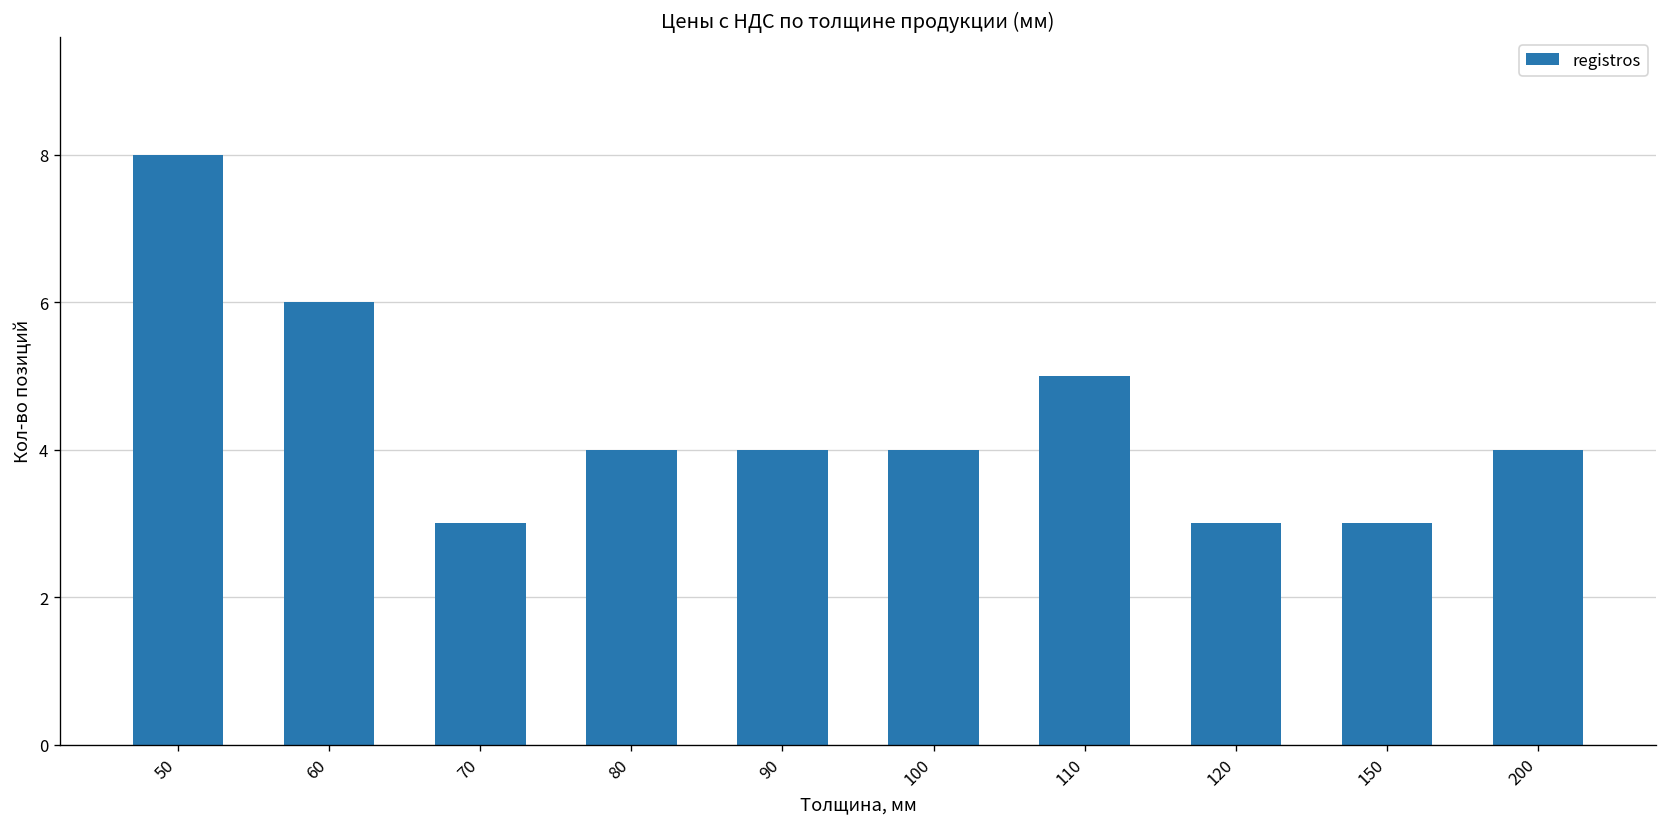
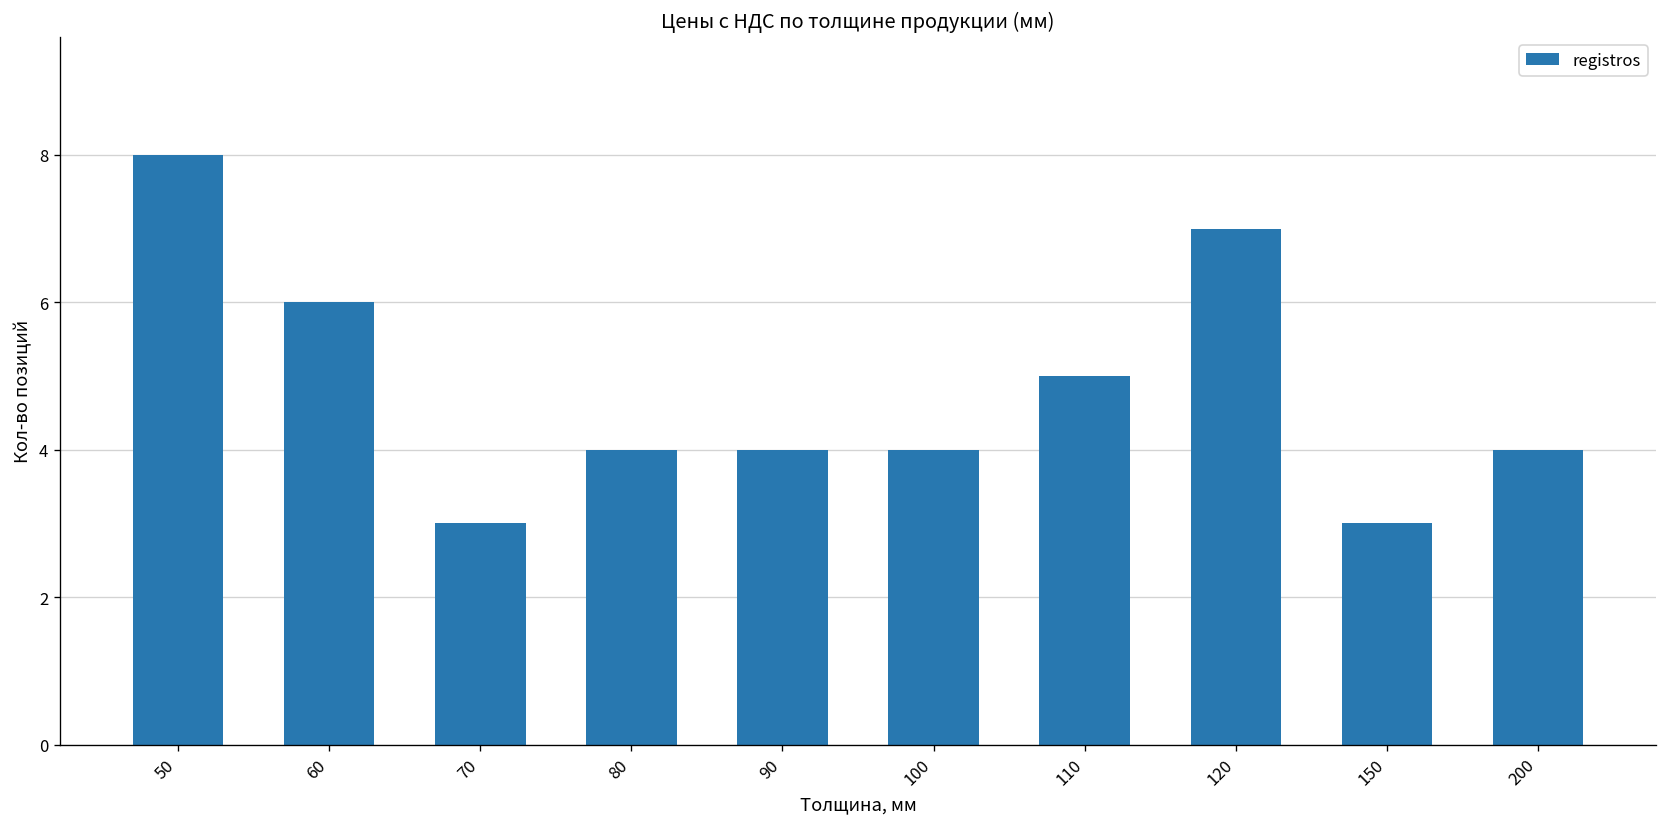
120: 3 -> 7
